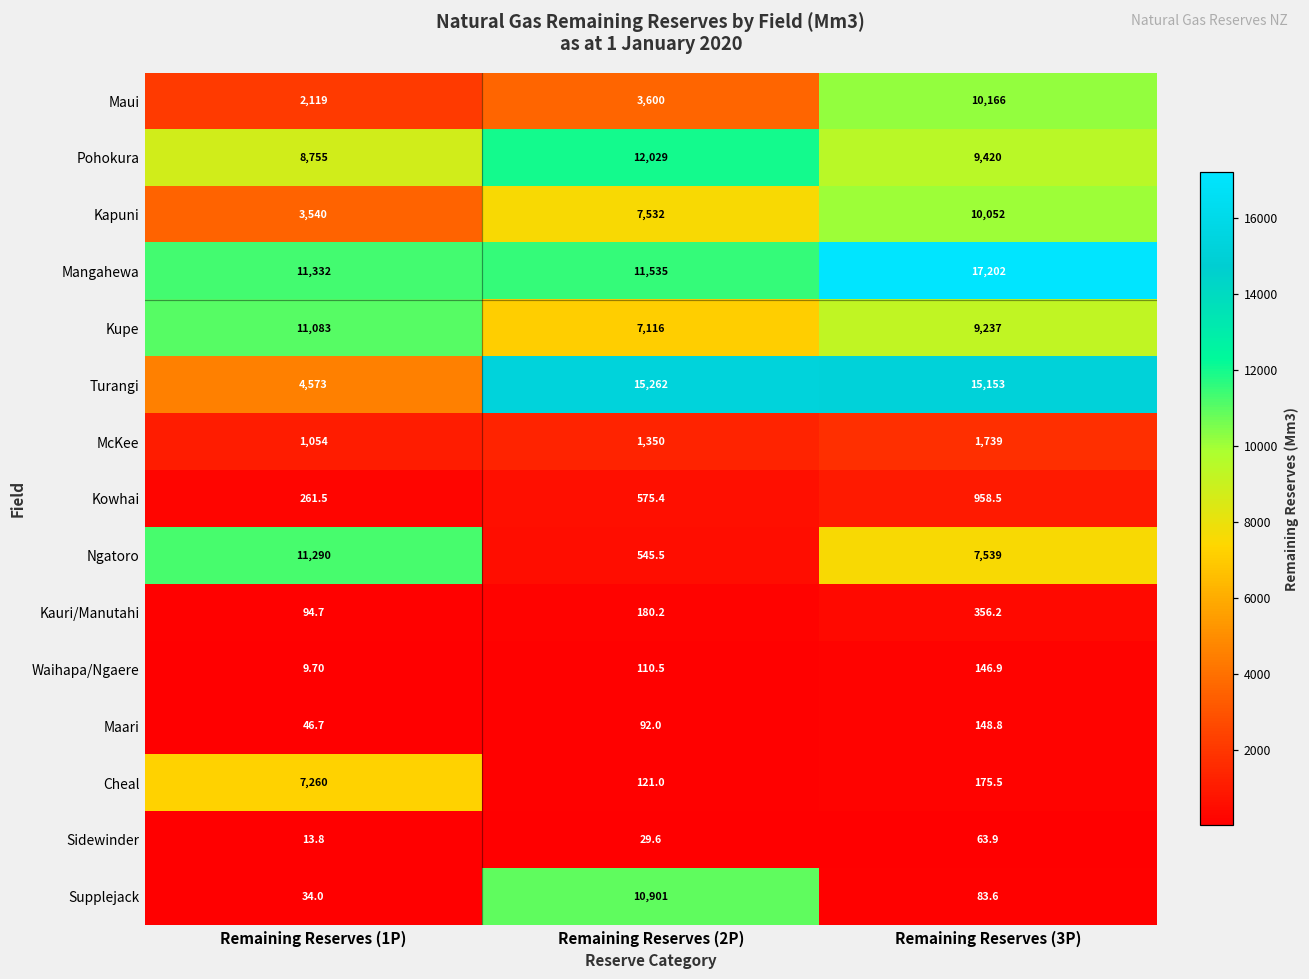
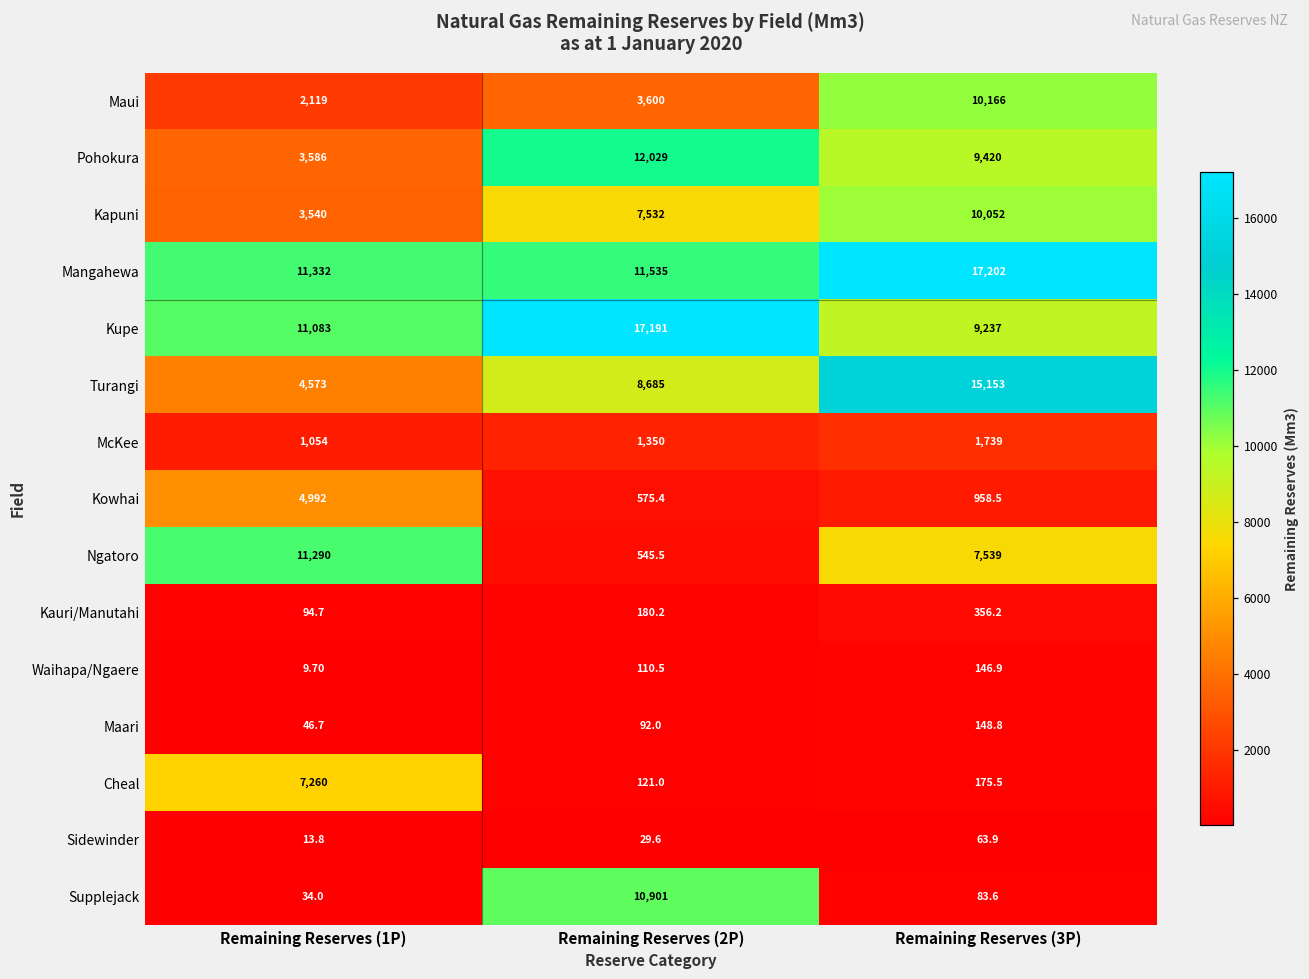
Pohokura, Remaining Reserves (1P): 8,755 -> 3,586
Kupe, Remaining Reserves (2P): 7,116 -> 17,191
Turangi, Remaining Reserves (2P): 15,262 -> 8,685
Kowhai, Remaining Reserves (1P): 261.5 -> 4,992
